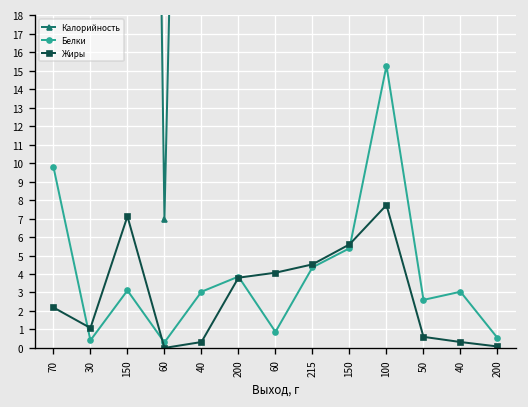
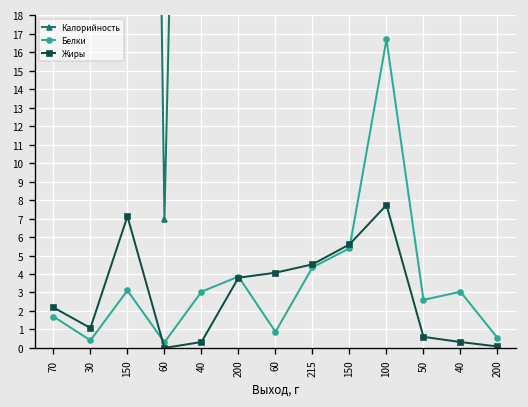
Белки, 70: 9.8 -> 1.7
Белки, 100: 15.3 -> 16.7
